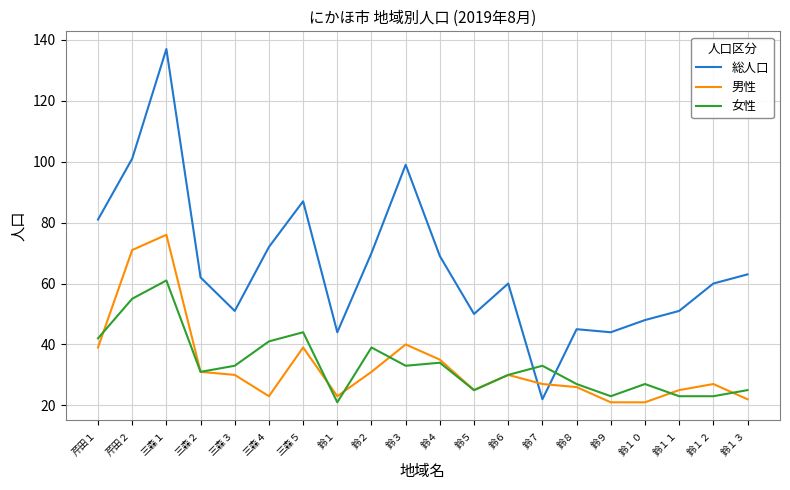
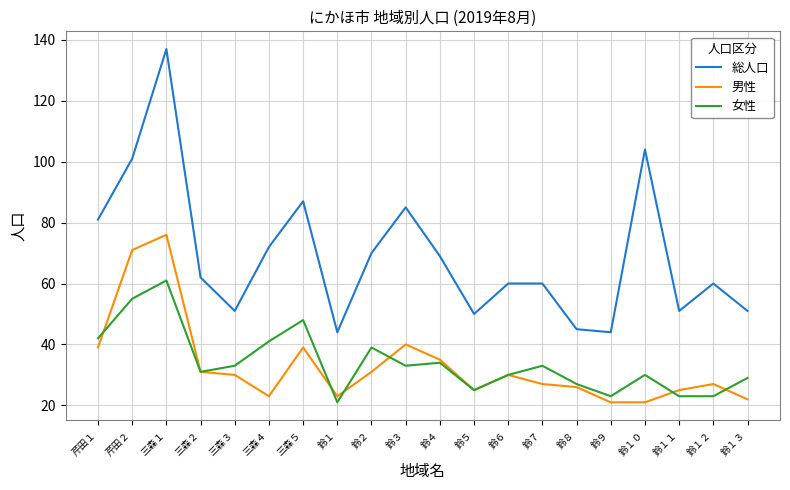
女性, 三森５: 44 -> 48
総人口, 鈴３: 99 -> 85
総人口, 鈴７: 22 -> 60
総人口, 鈴１０: 48 -> 104
女性, 鈴１０: 27 -> 30
総人口, 鈴１３: 63 -> 51
女性, 鈴１３: 25 -> 29
